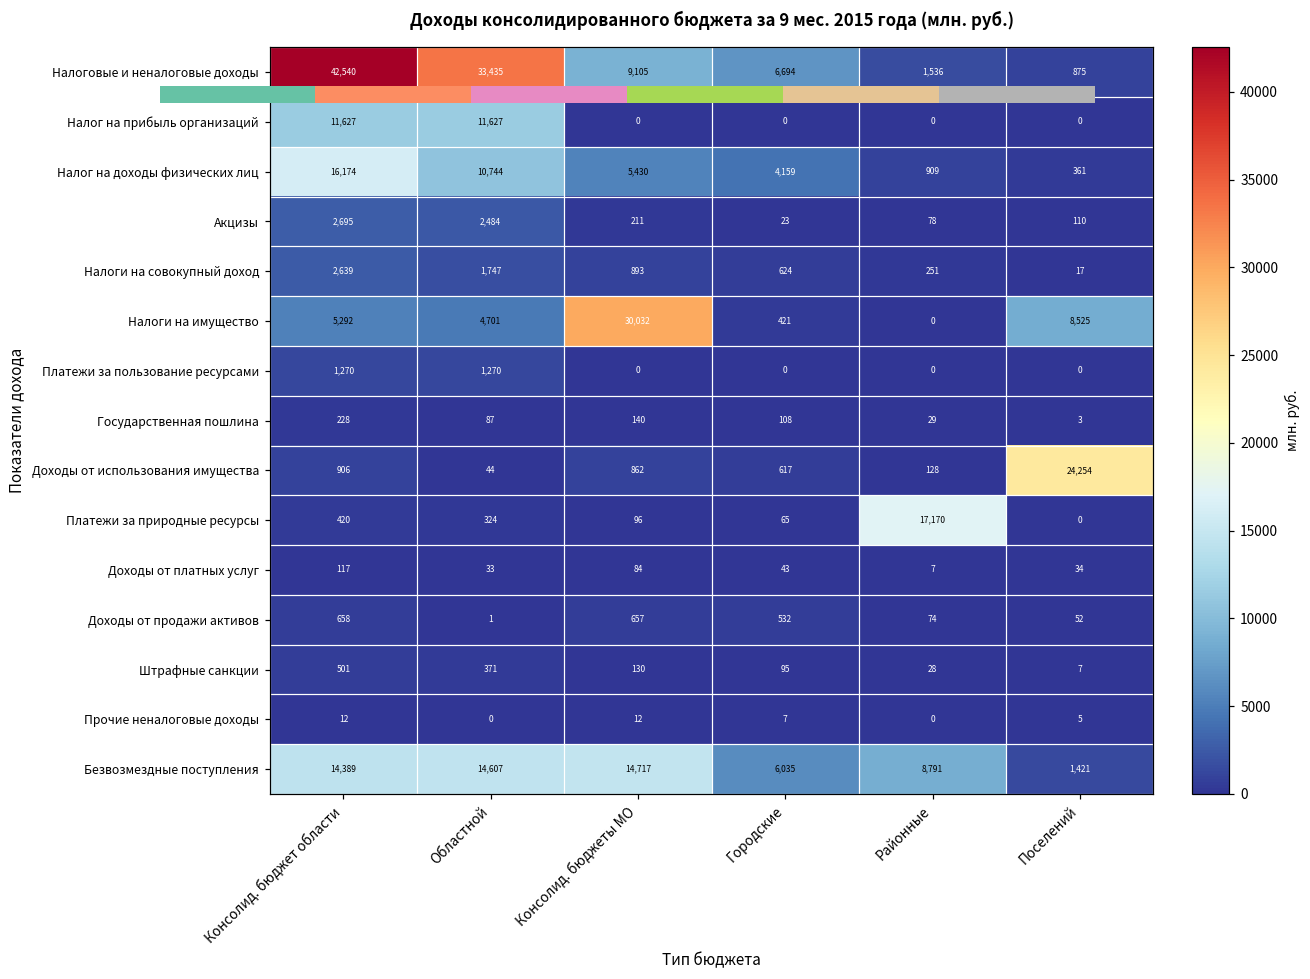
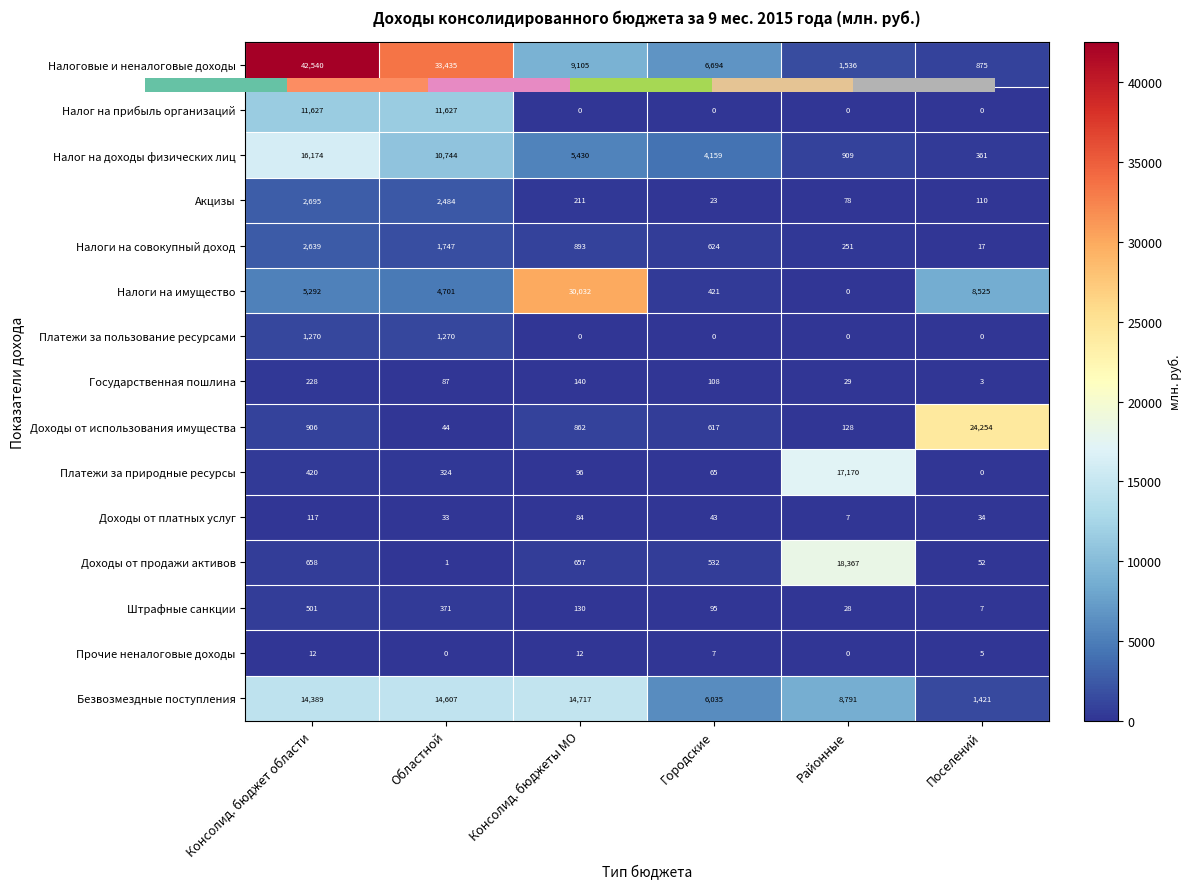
Доходы консолидированного бюджета за 9 мес. 2015 года (млн. руб.), Доходы от продажи активов, Районные: 74 -> 18,367
